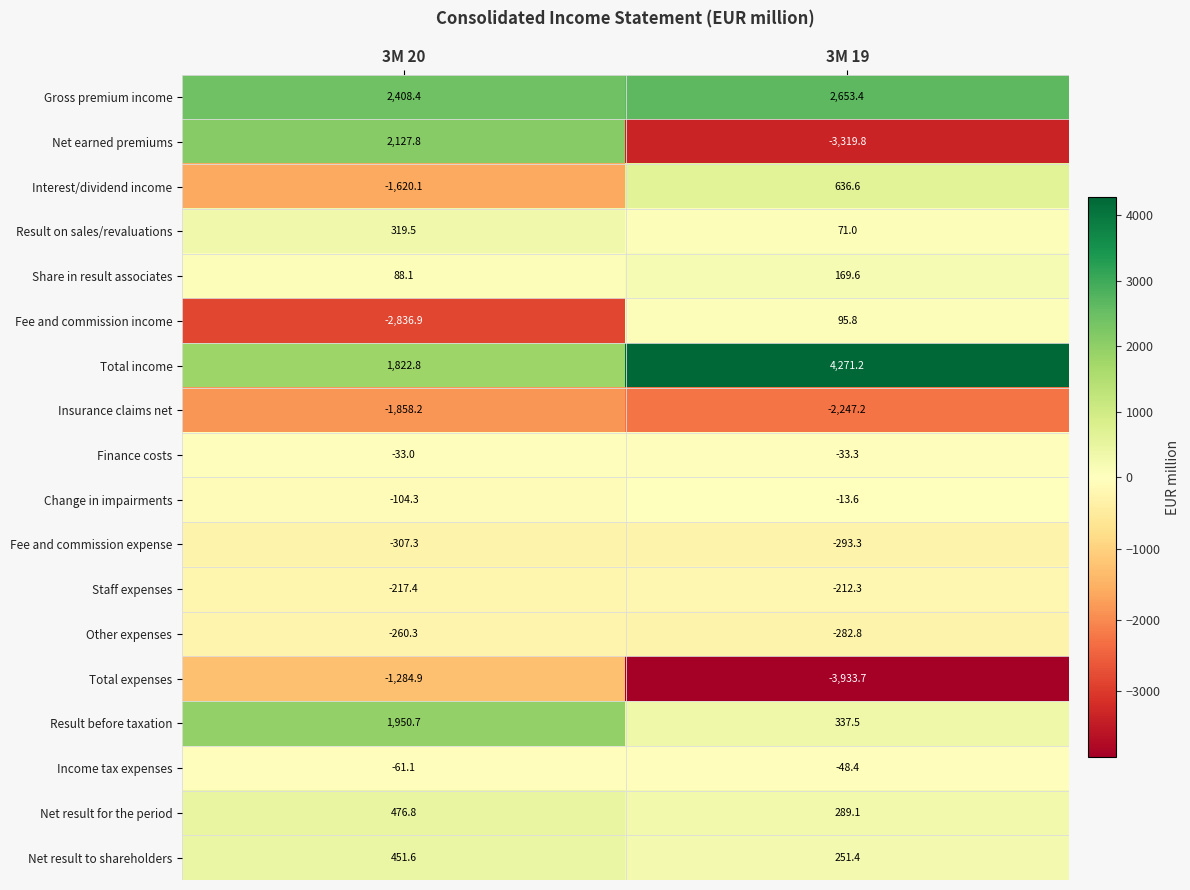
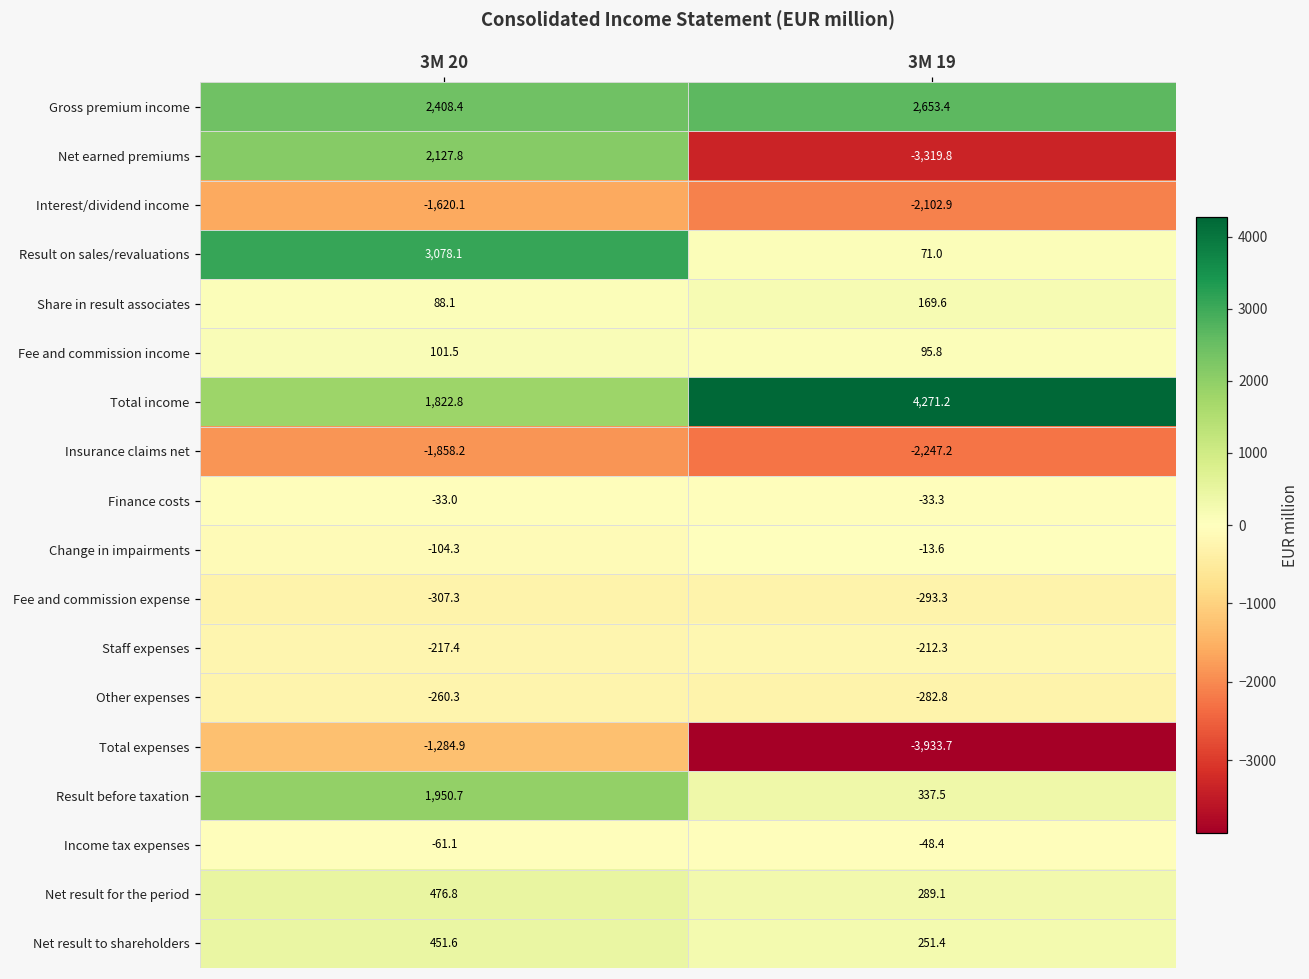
Interest/dividend income, 3M 19: 636.6 -> -2,102.9
Result on sales/revaluations, 3M 20: 319.5 -> 3,078.1
Fee and commission income, 3M 20: -2,836.9 -> 101.5
